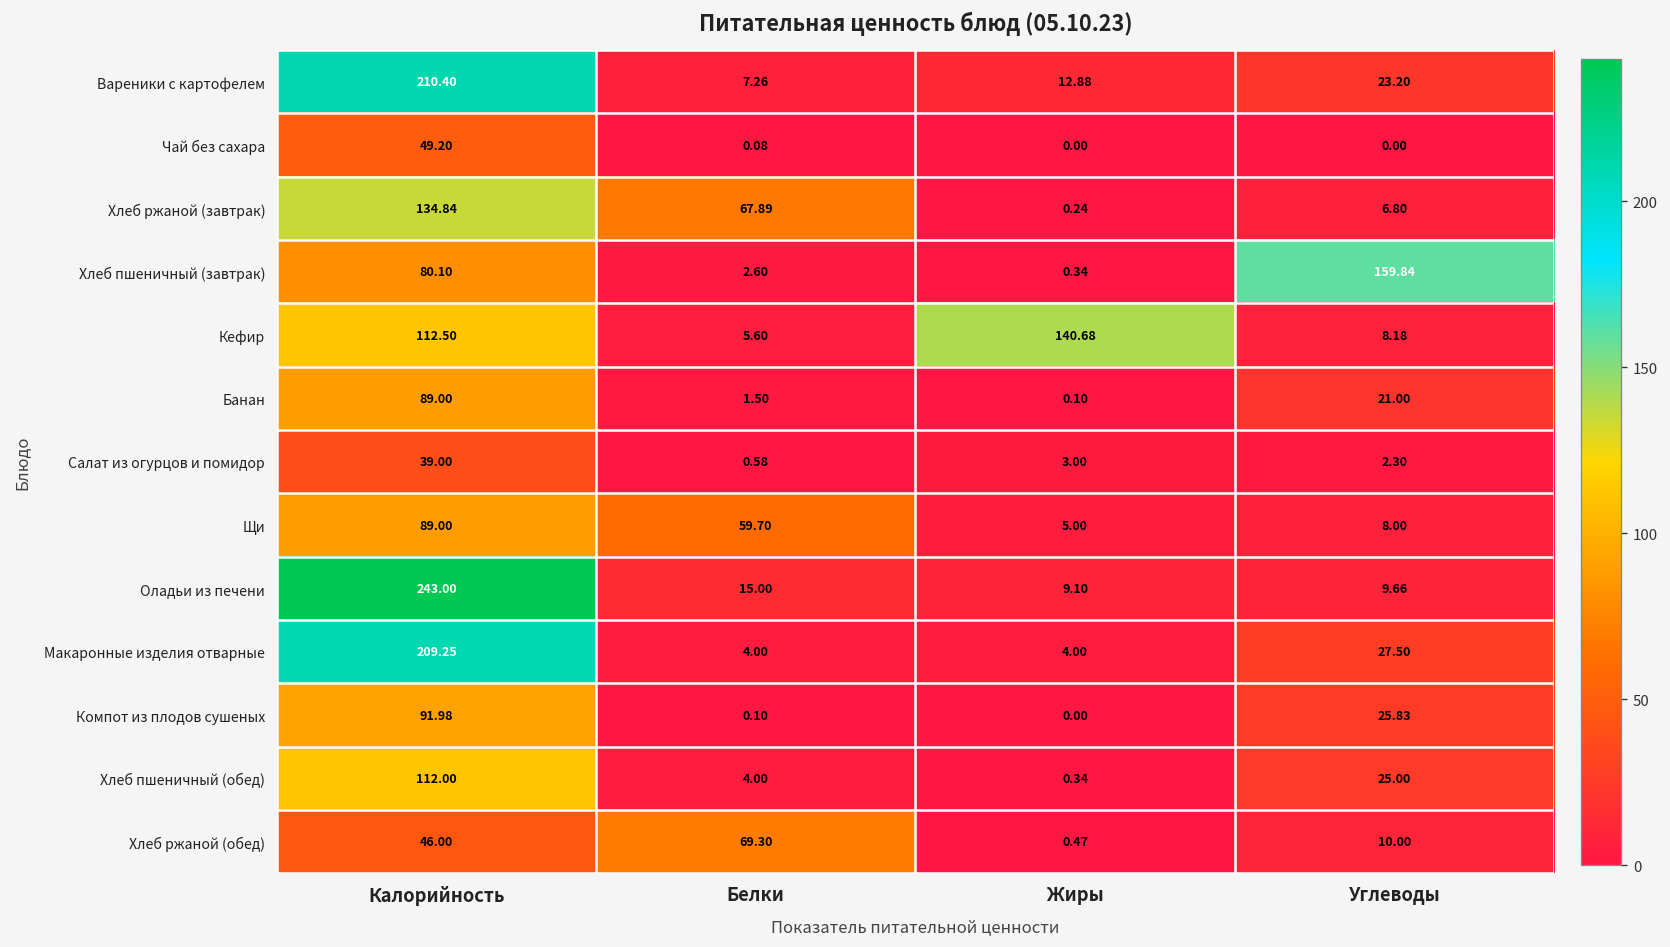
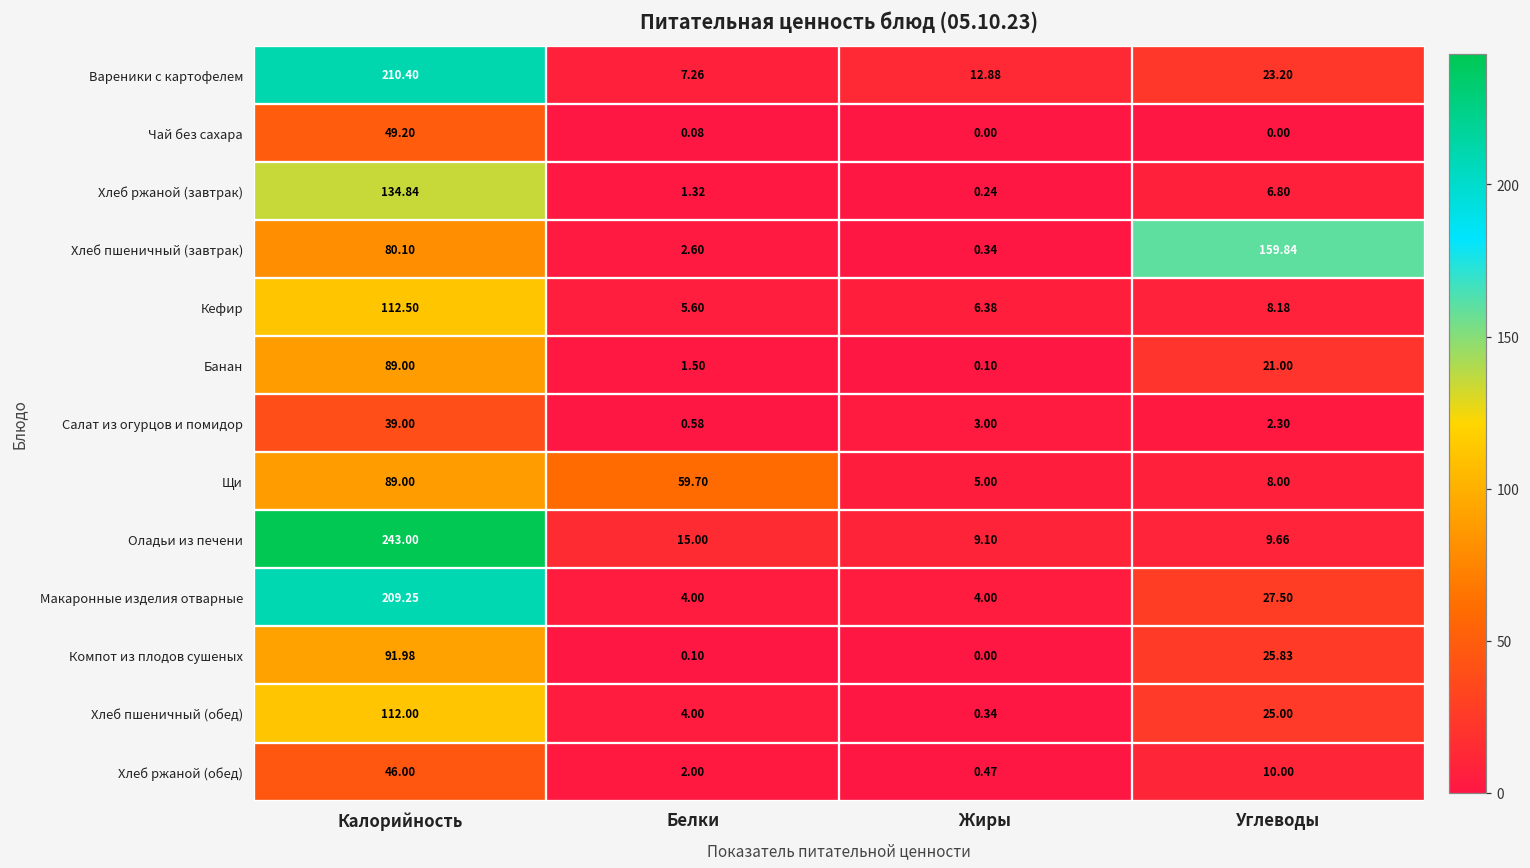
Хлеб ржаной (завтрак), Белки: 67.89 -> 1.32
Кефир, Жиры: 140.68 -> 6.38
Хлеб ржаной (обед), Белки: 69.30 -> 2.00
